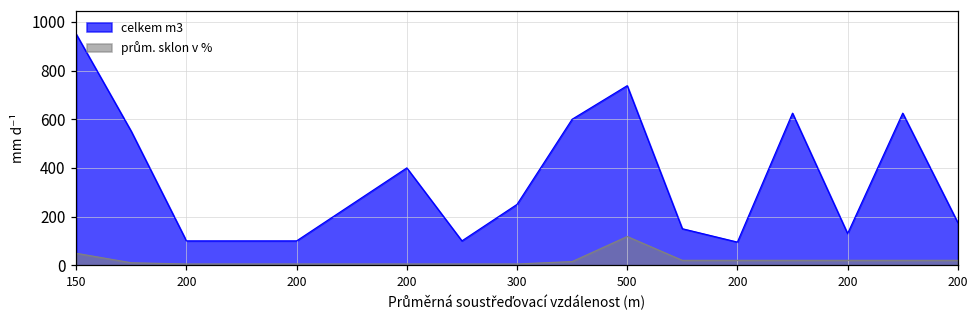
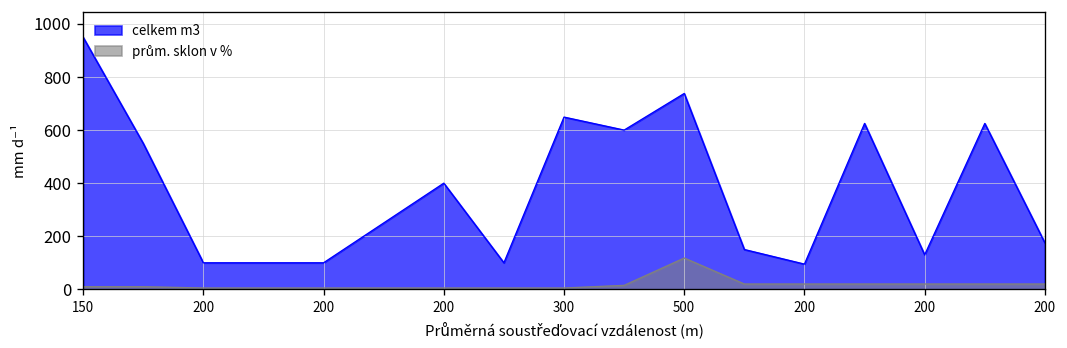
prům. sklon v %, 150: 50 -> 10
celkem m3, 300: 250 -> 650
